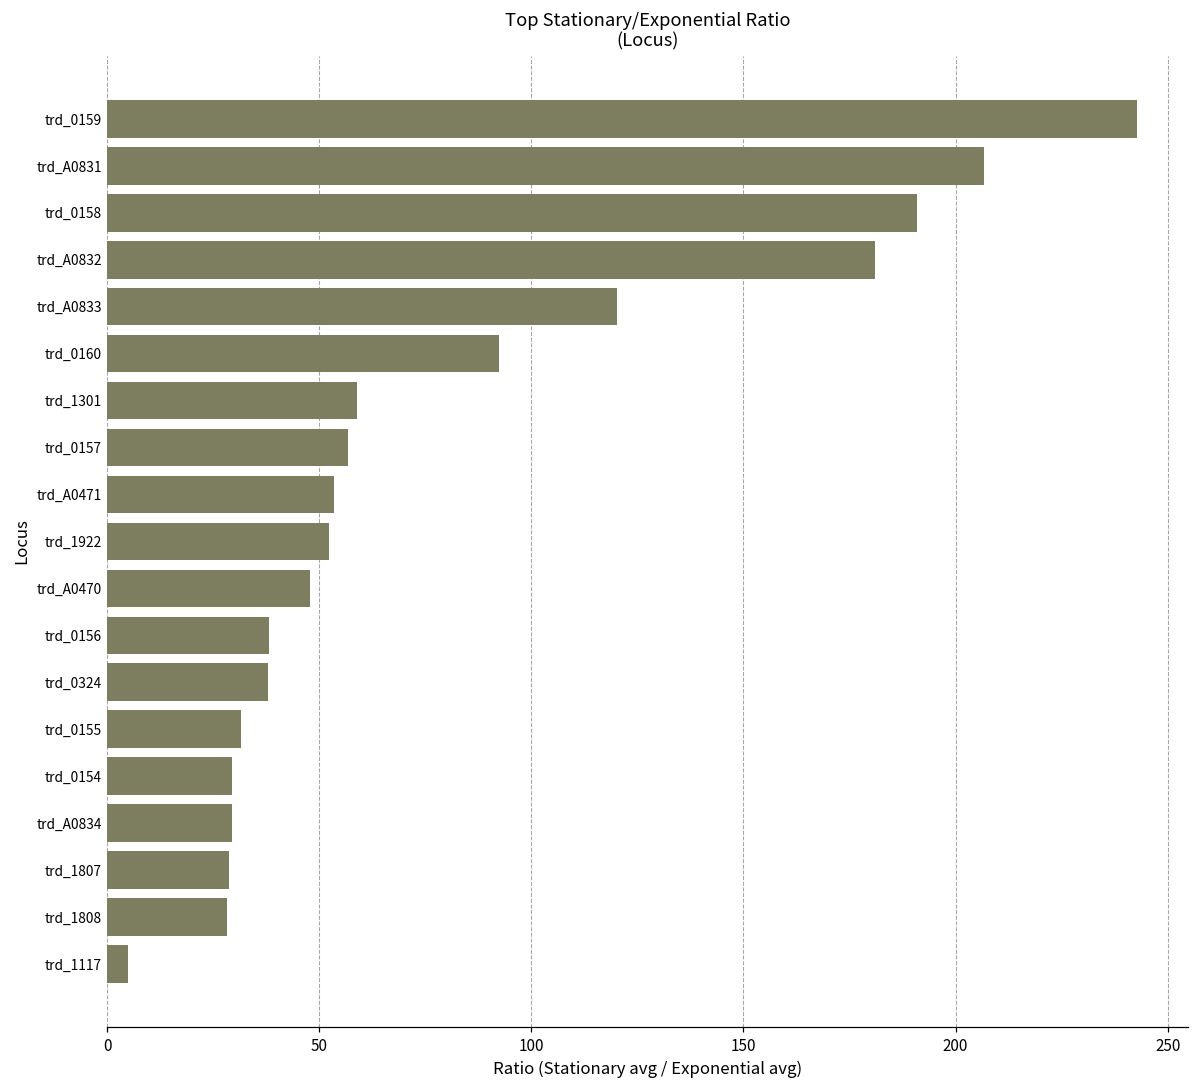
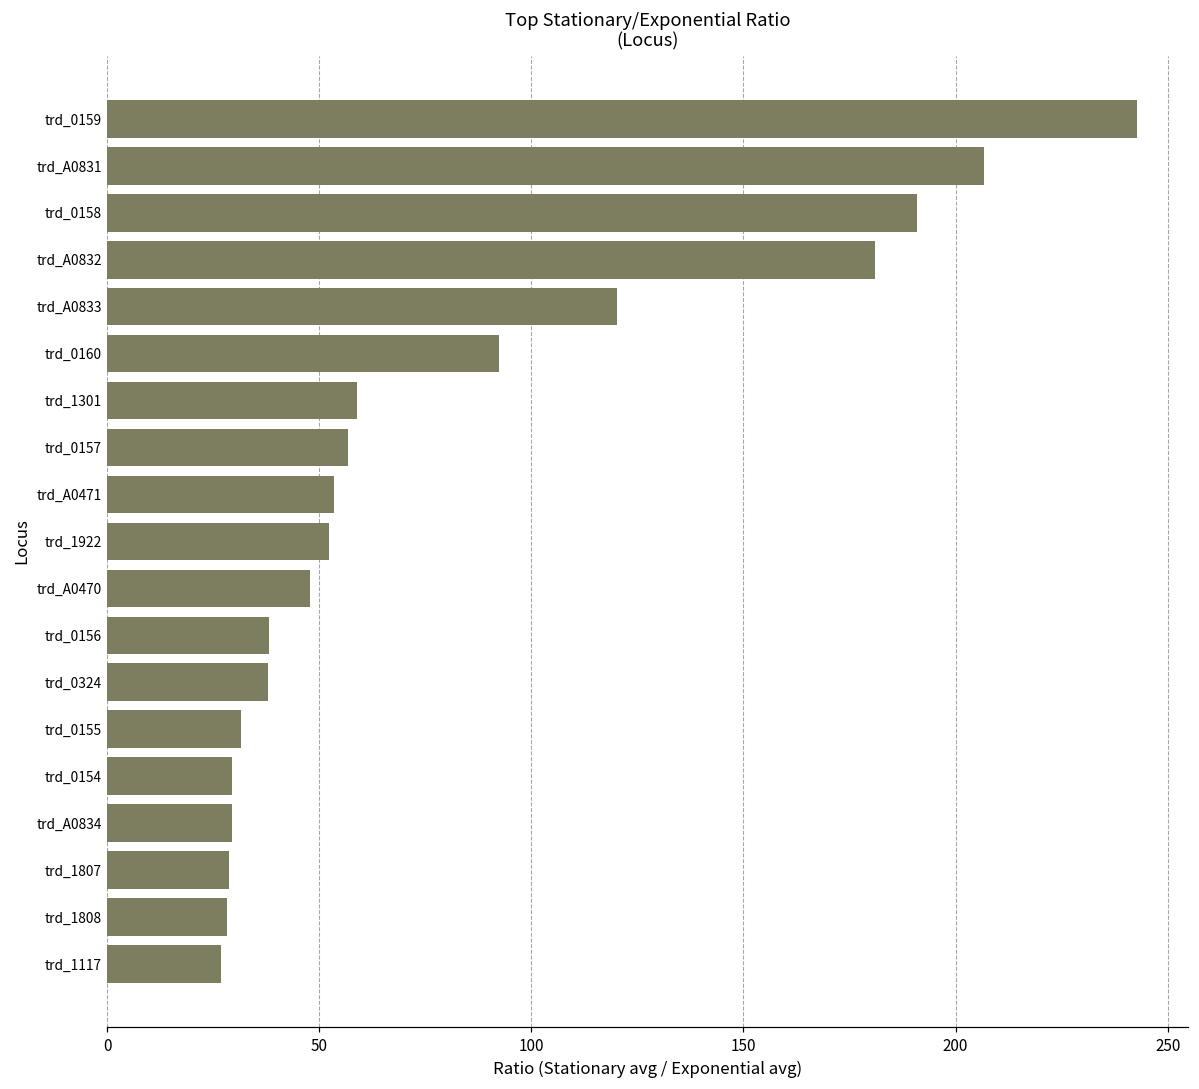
trd_1117: 5 -> 27
